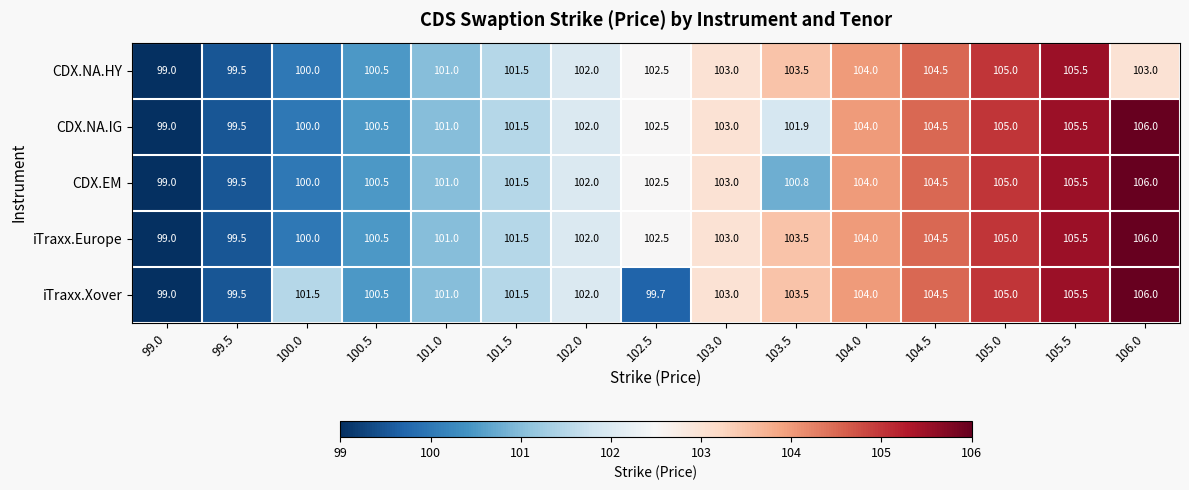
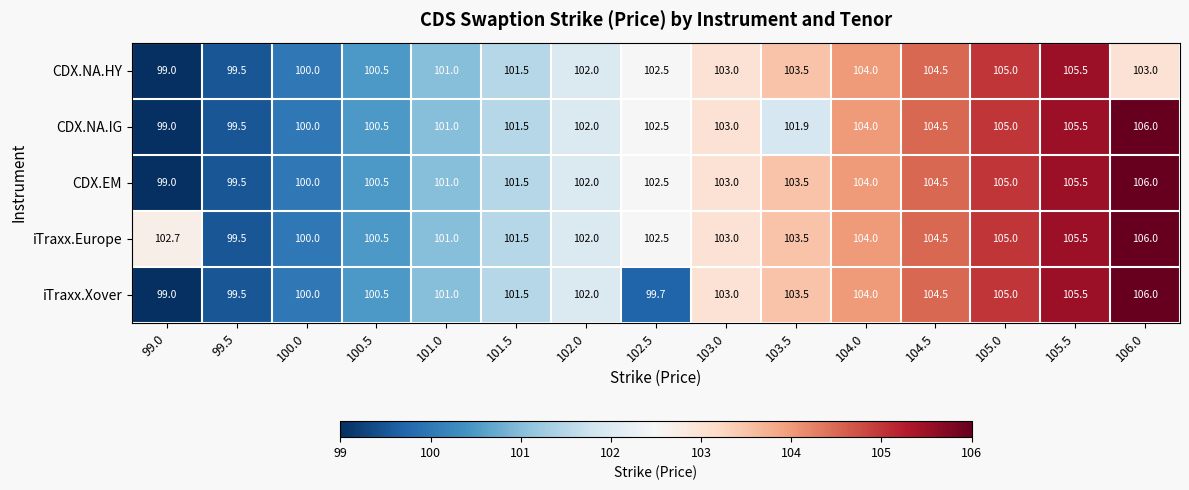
CDX.EM, 103.5: 100.8 -> 103.5
iTraxx.Europe, 99.0: 99.0 -> 102.7
iTraxx.Xover, 100.0: 101.5 -> 100.0
